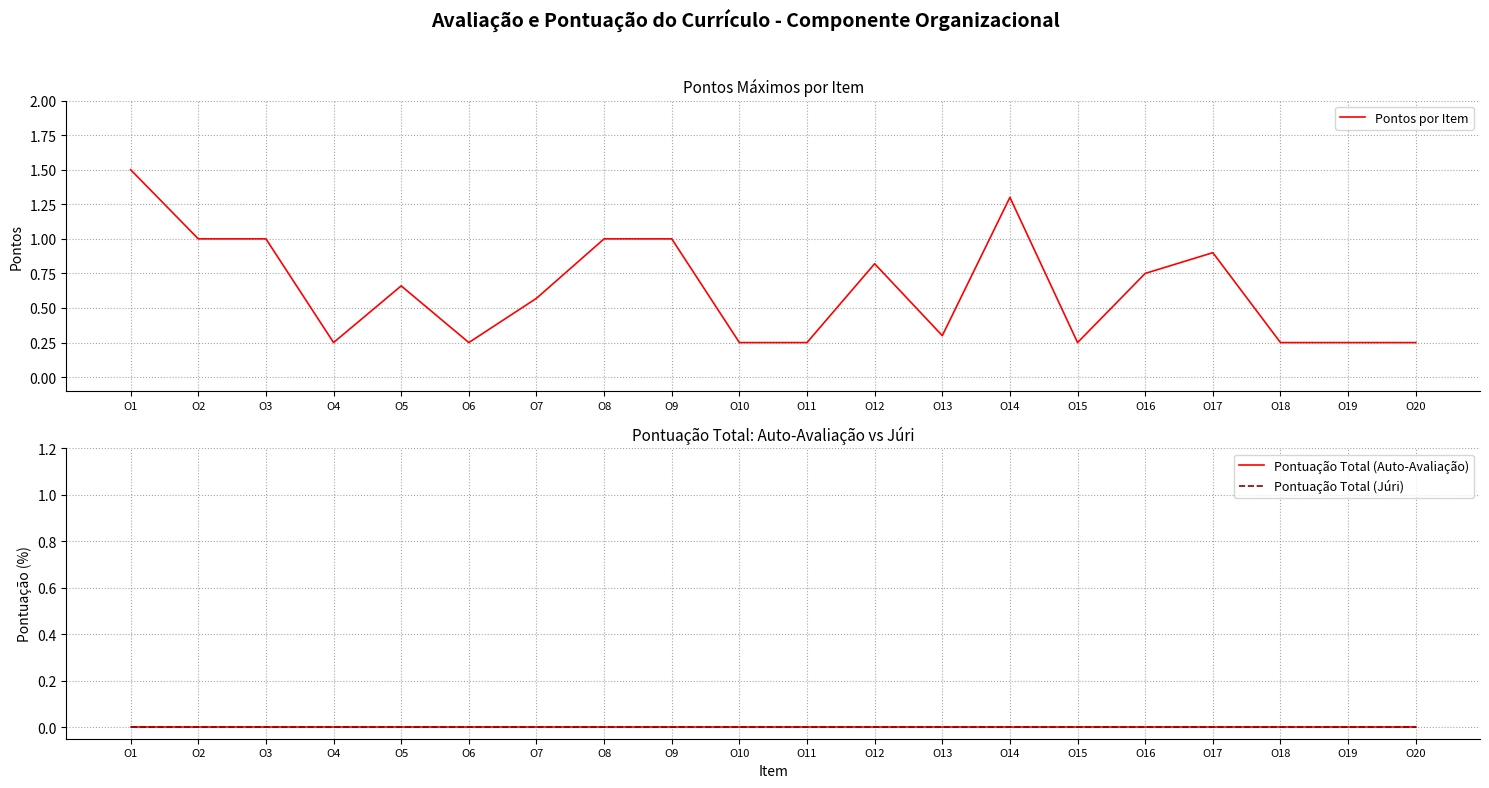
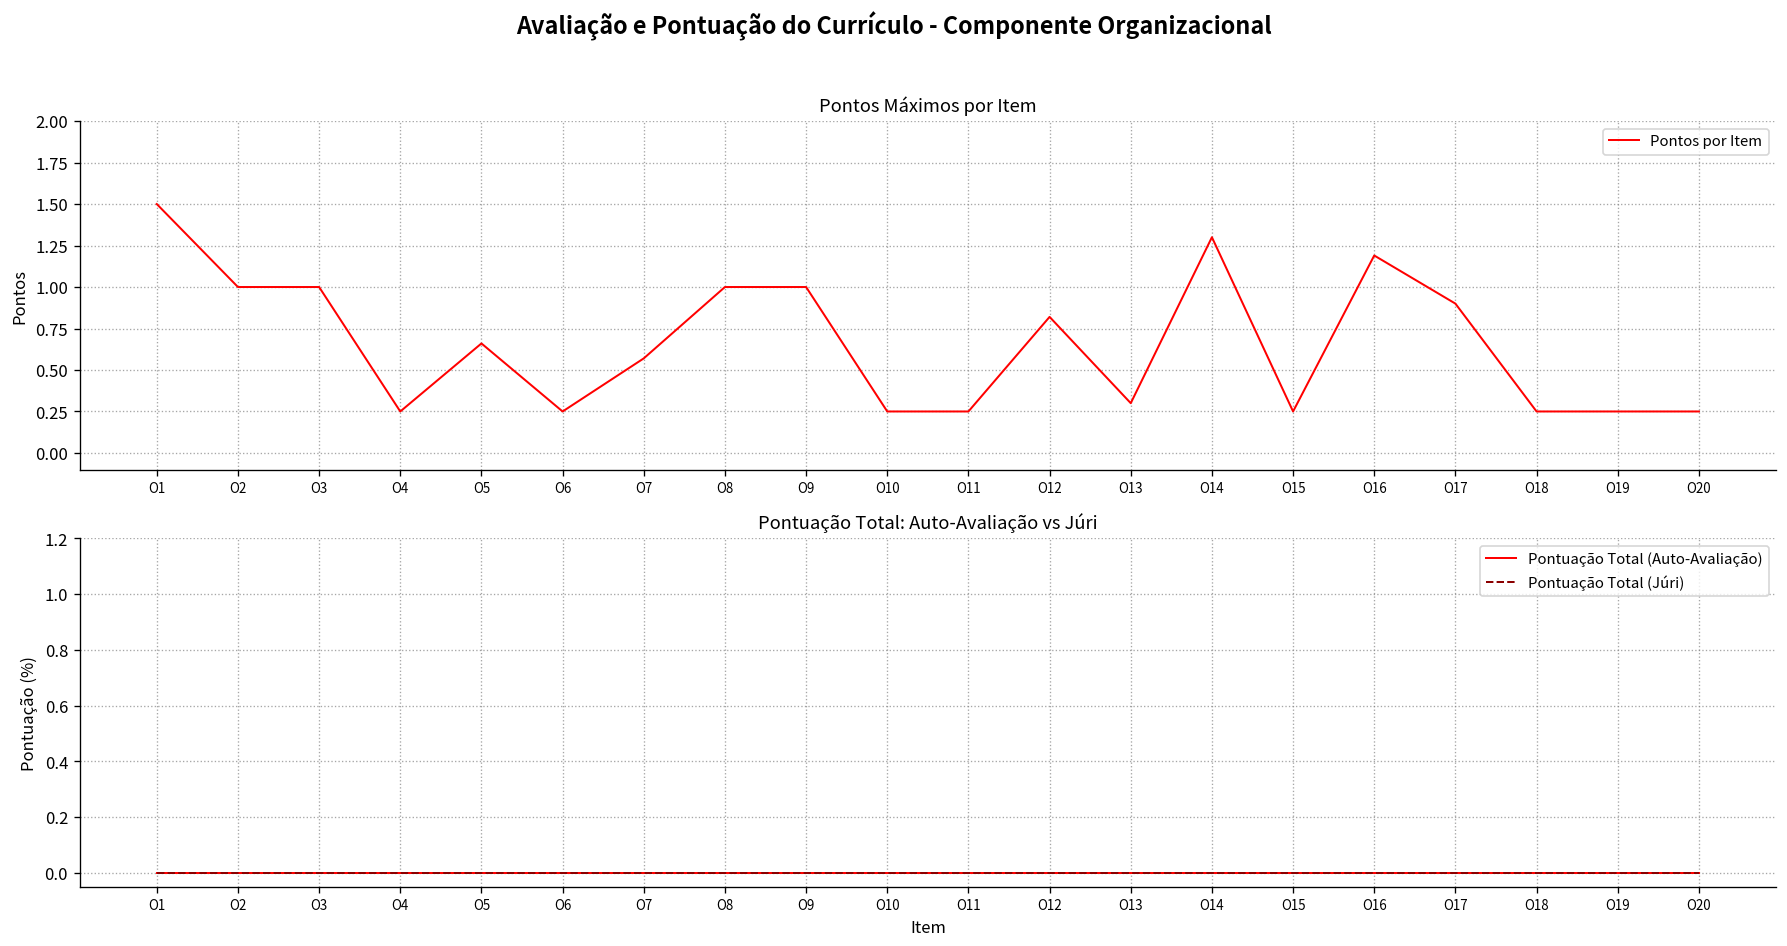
Pontos Máximos por Item, O16: 0.75 -> 1.19
